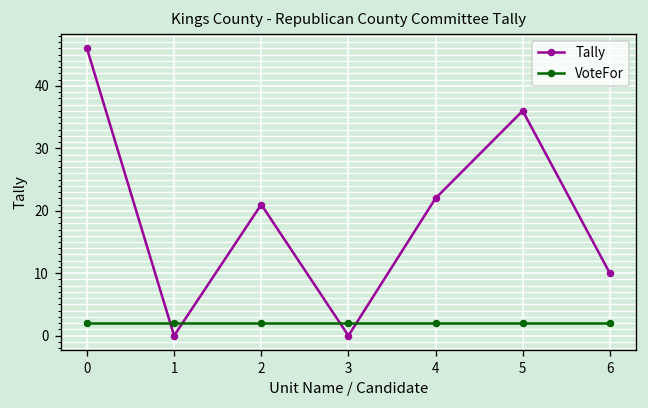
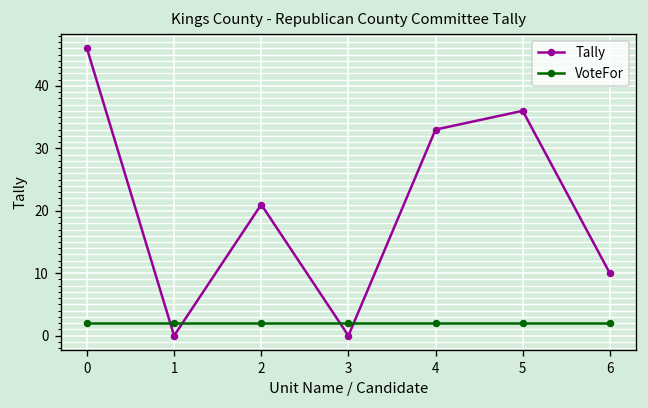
Tally, 4: 22 -> 33
